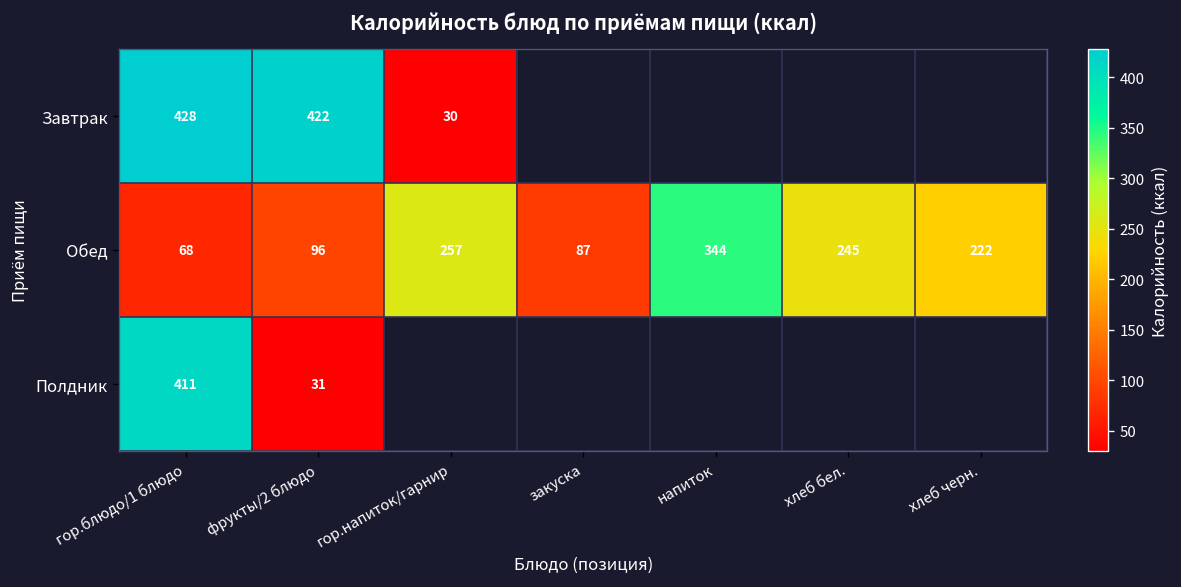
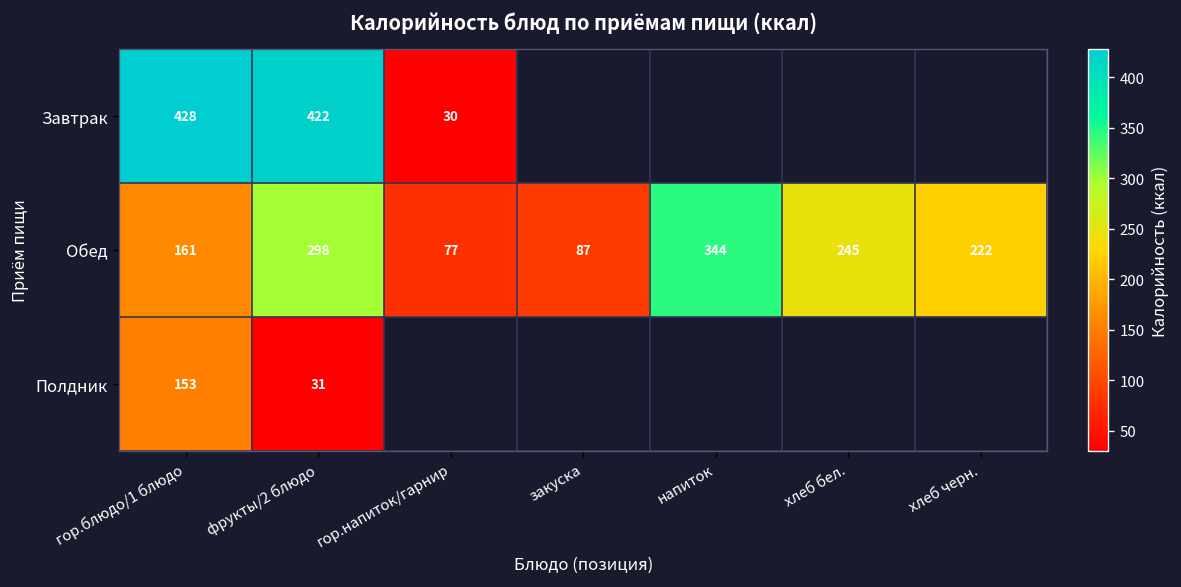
Обед, гор.блюдо/1 блюдо: 68 -> 161
Обед, фрукты/2 блюдо: 96 -> 298
Обед, гор.напиток/гарнир: 257 -> 77
Полдник, гор.блюдо/1 блюдо: 411 -> 153
